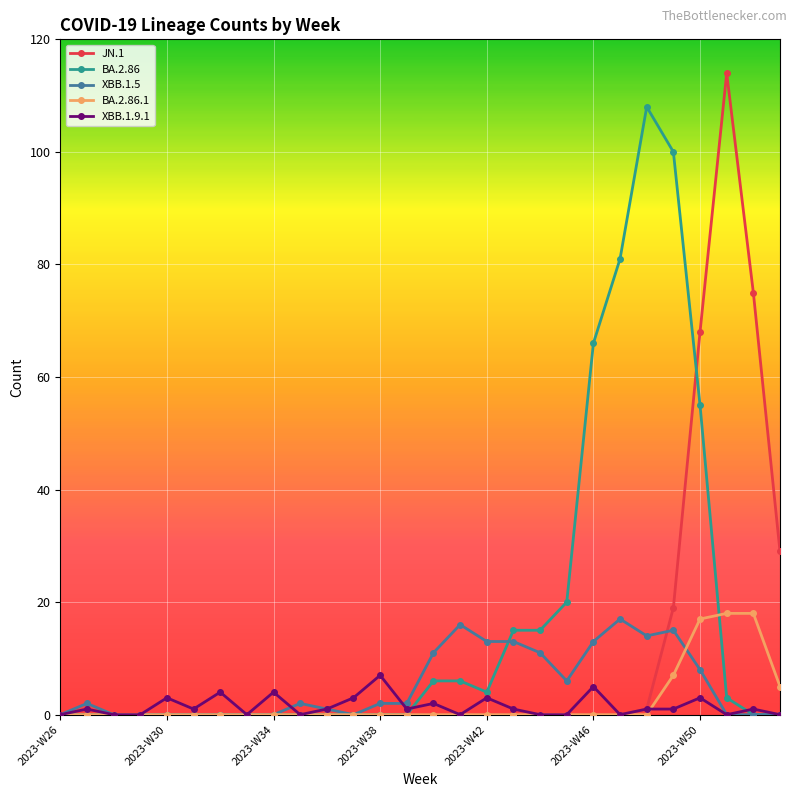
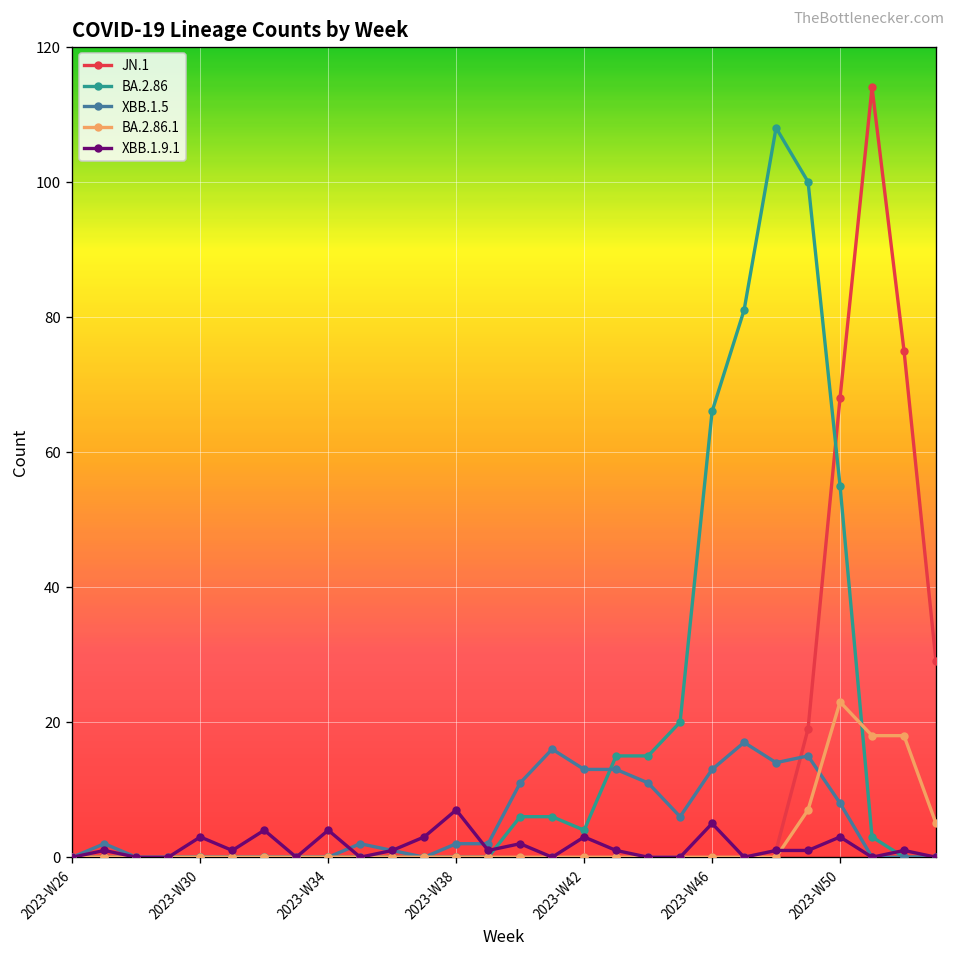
BA.2.86.1, 2023-W50: 17 -> 23
